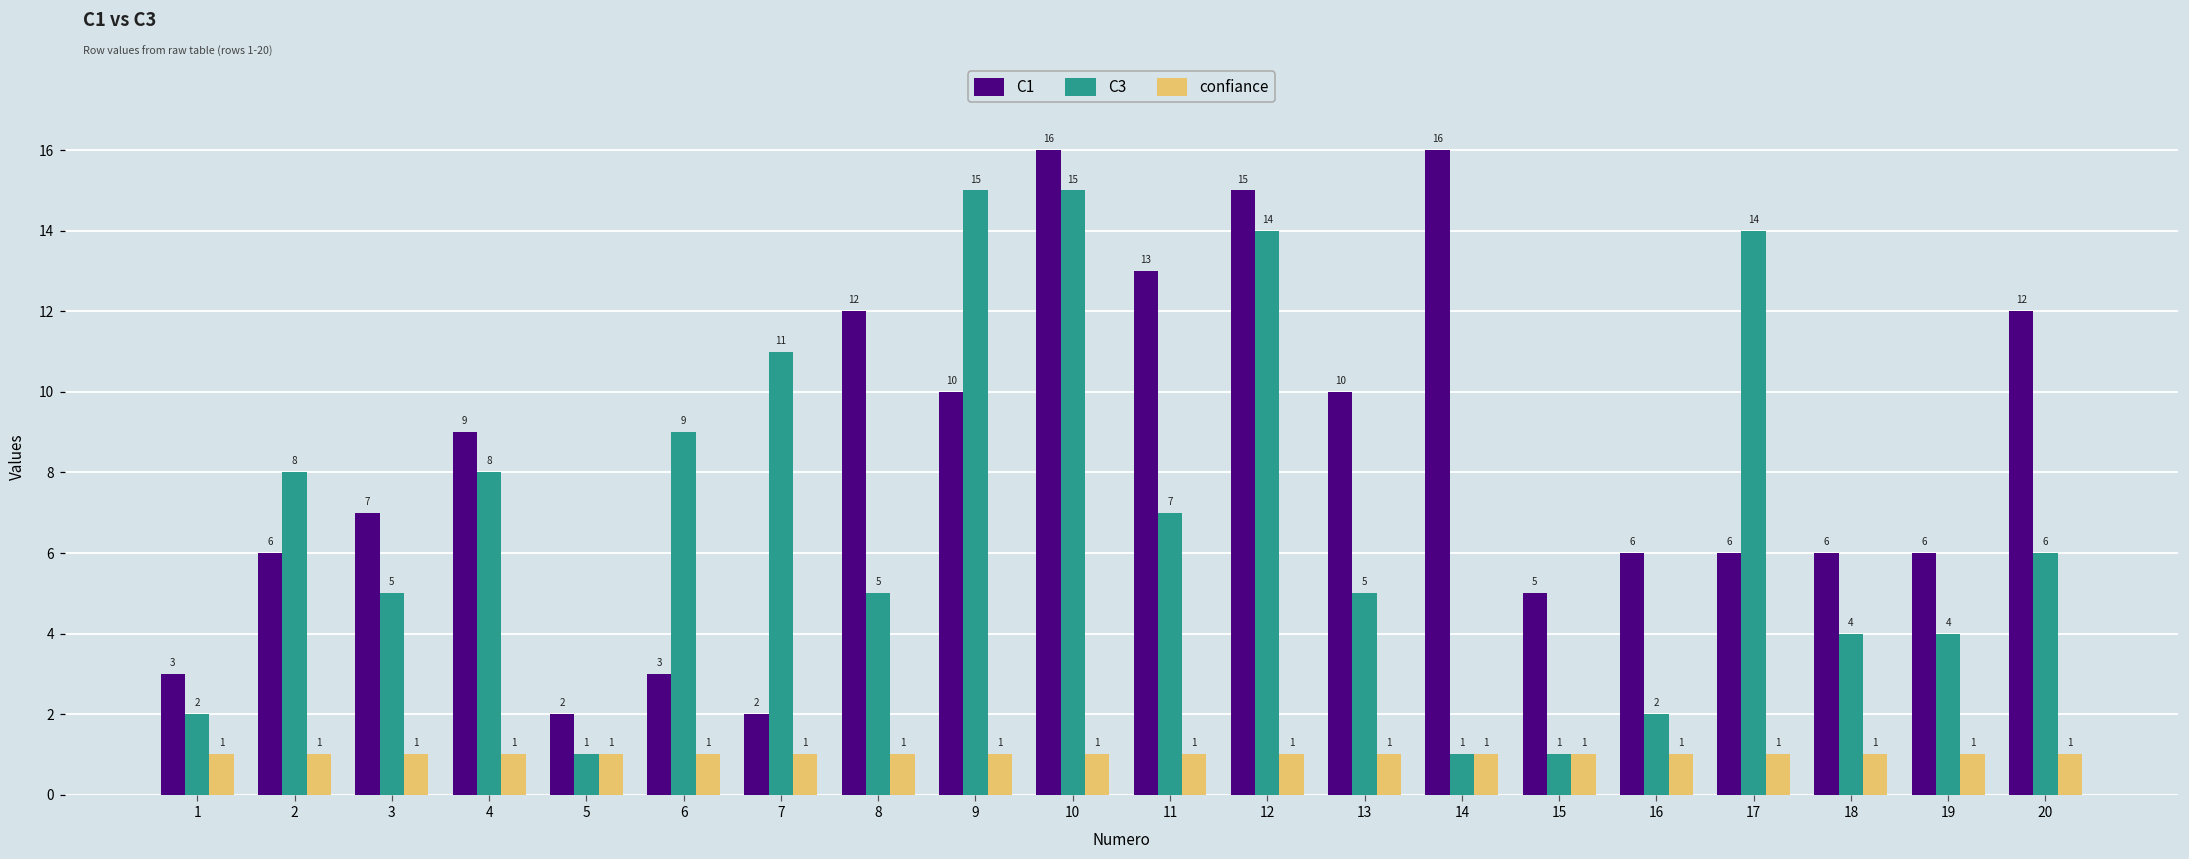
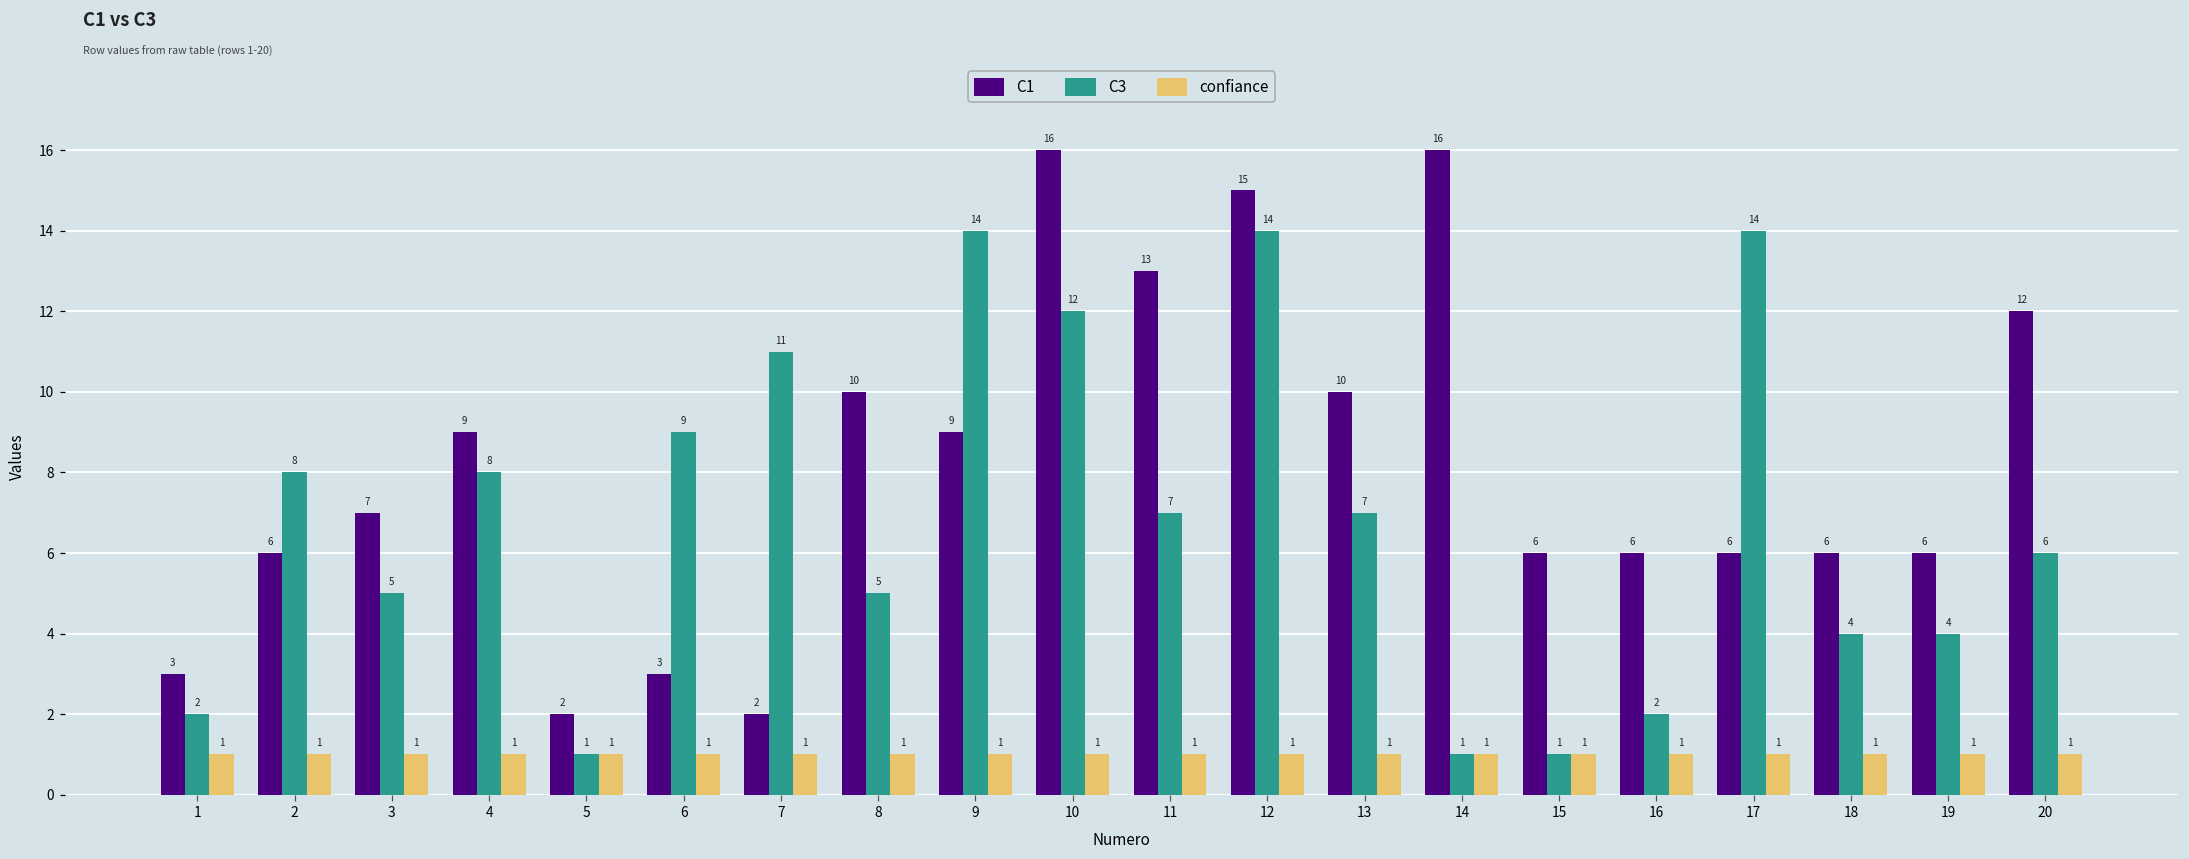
C1, 8: 12 -> 10
C1, 9: 10 -> 9
C3, 9: 15 -> 14
C3, 10: 15 -> 12
C3, 13: 5 -> 7
C1, 15: 5 -> 6
